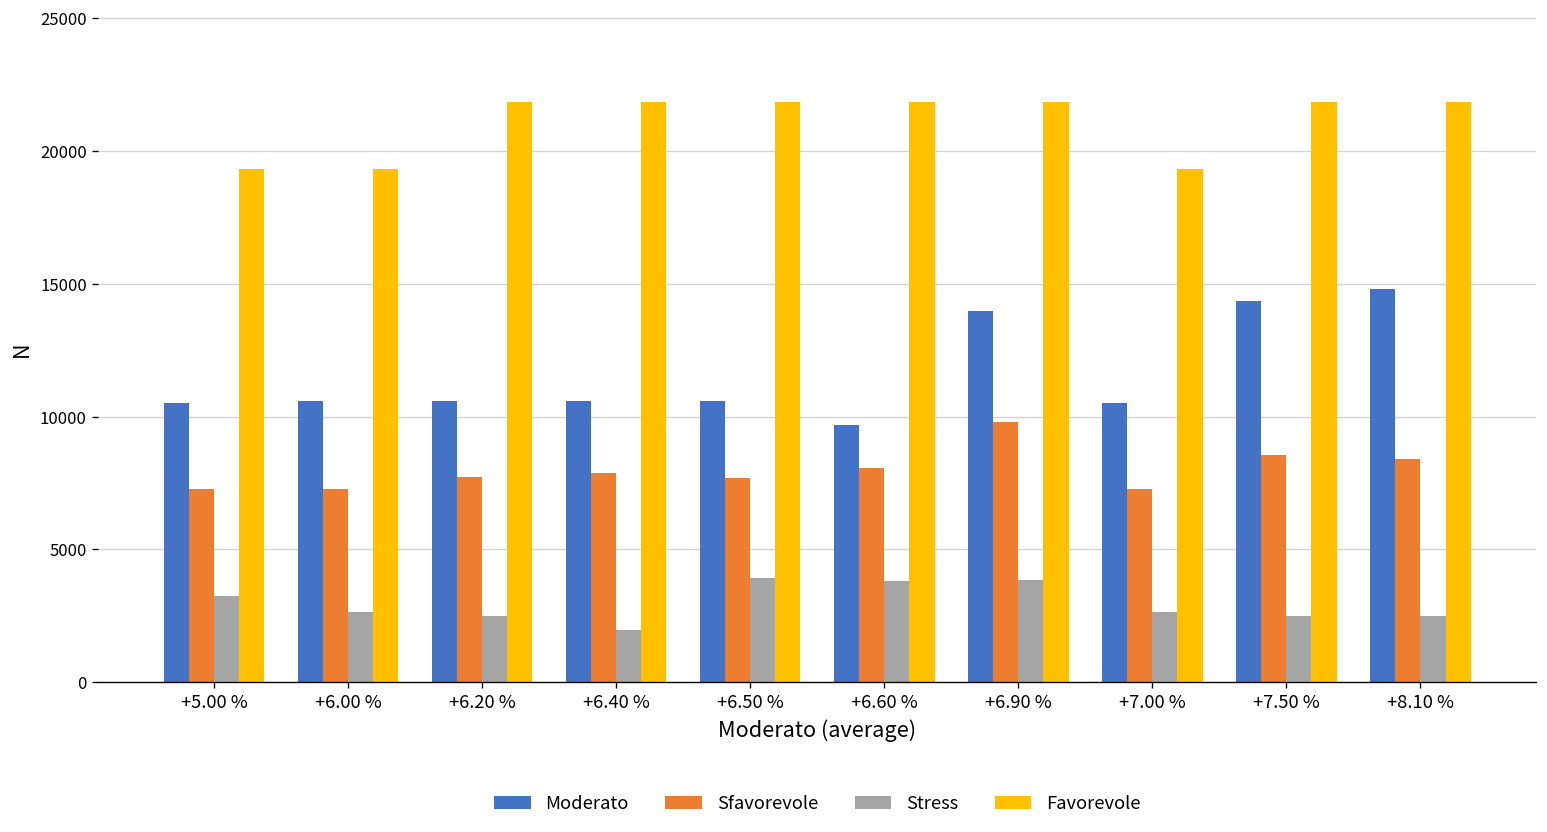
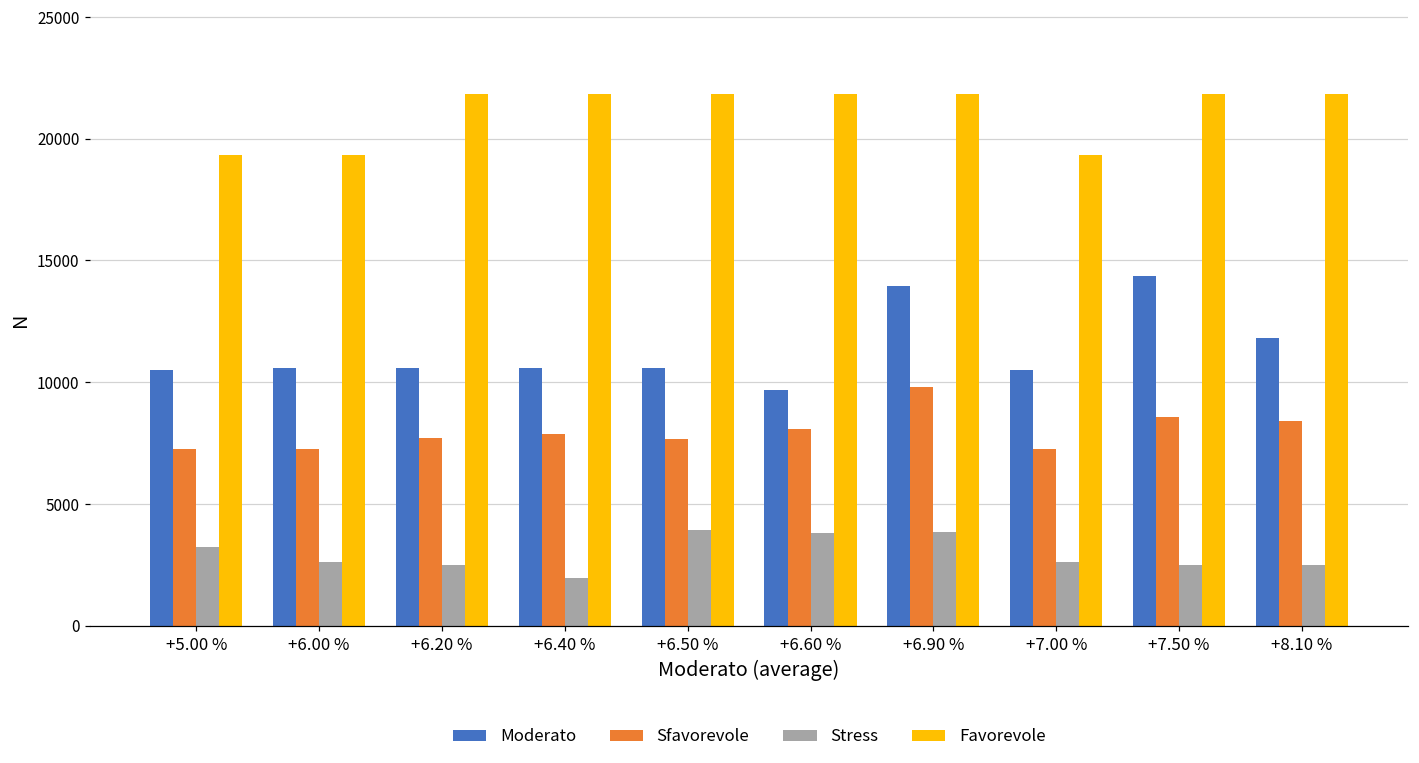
Moderato, +8.10 %: 14800 -> 11800
